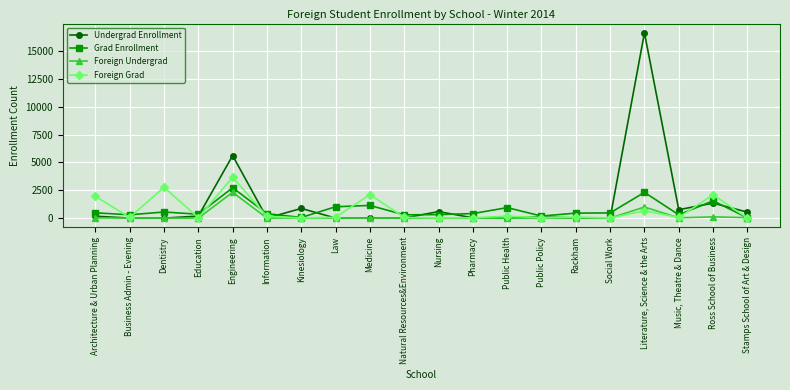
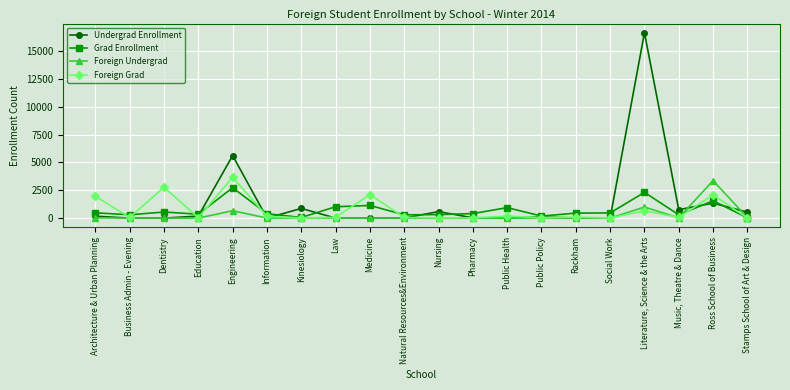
Foreign Undergrad, Engineering: 2300 -> 700
Foreign Undergrad, Ross School of Business: 100 -> 3400
